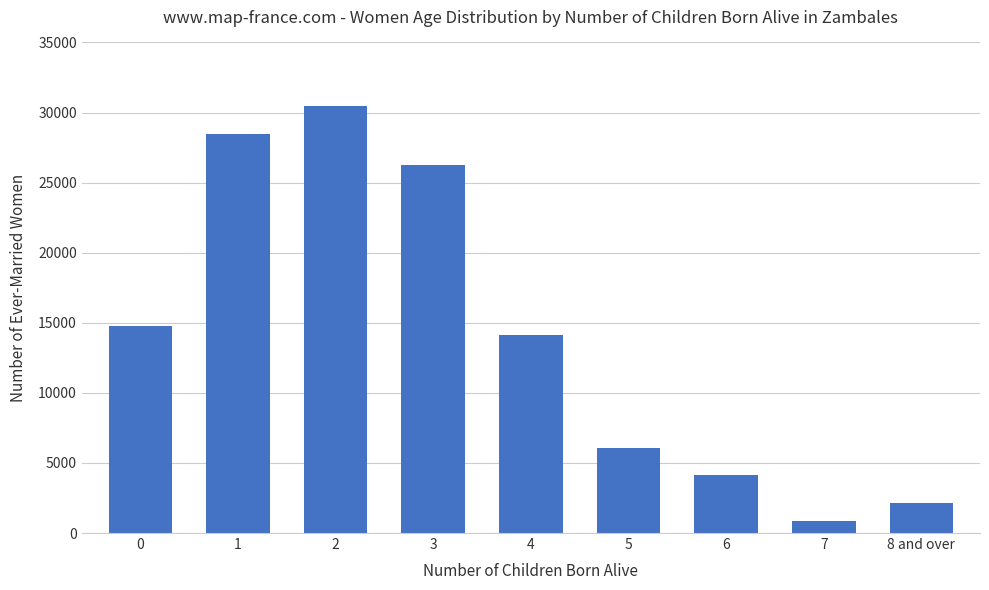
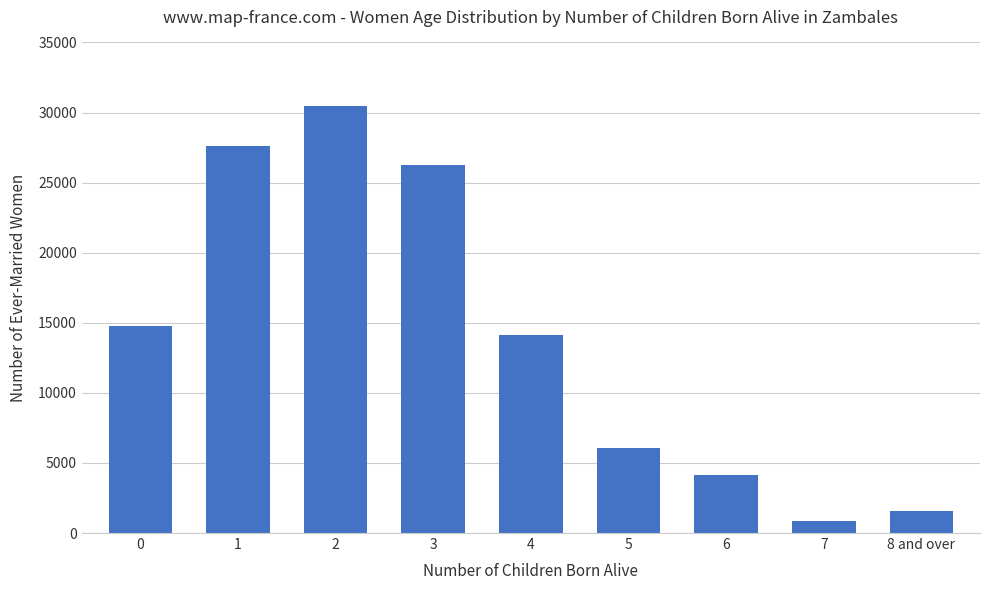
1: 28500 -> 27600
8 and over: 2200 -> 1600
